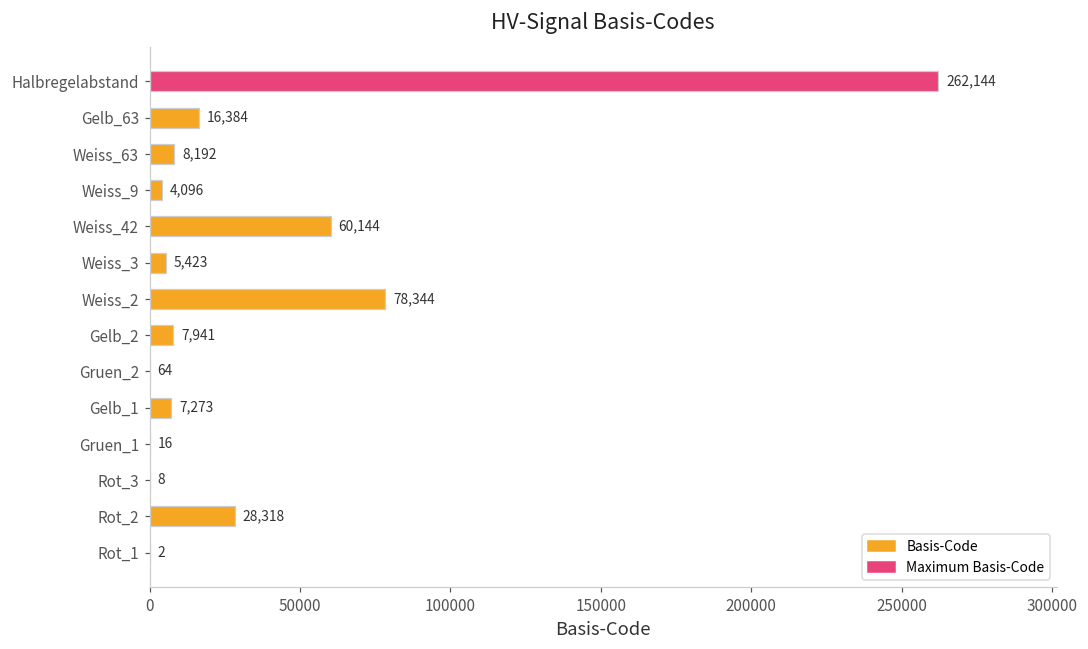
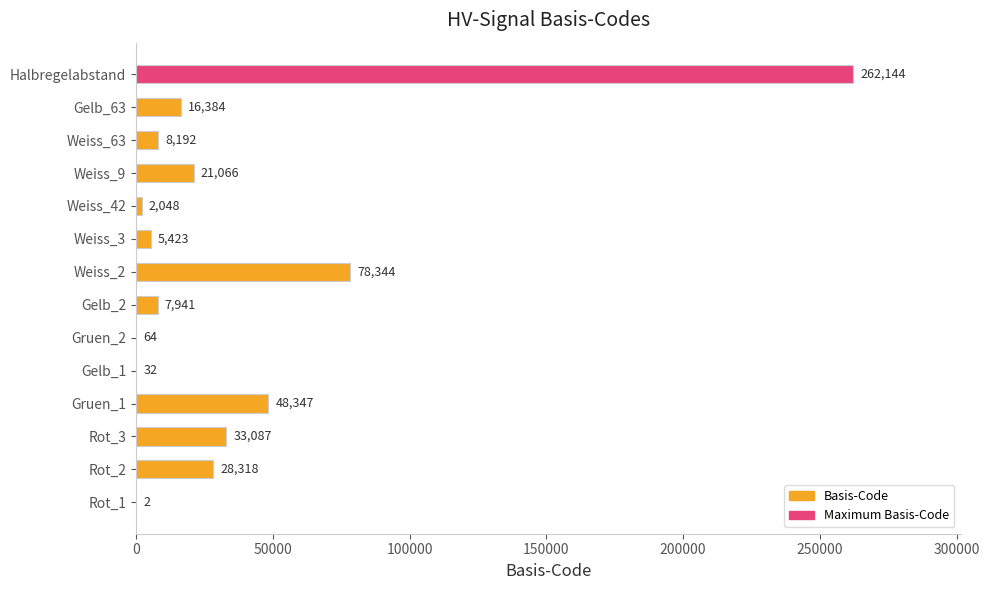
Weiss_9: 4,096 -> 21,066
Weiss_42: 60,144 -> 2,048
Gelb_1: 7,273 -> 32
Gruen_1: 16 -> 48,347
Rot_3: 8 -> 33,087
